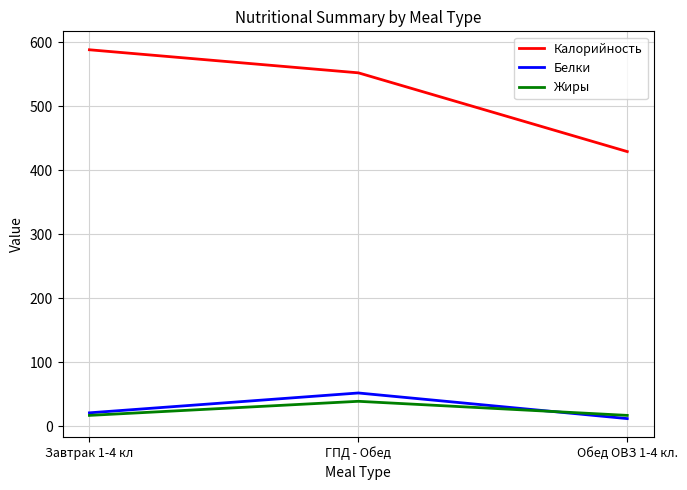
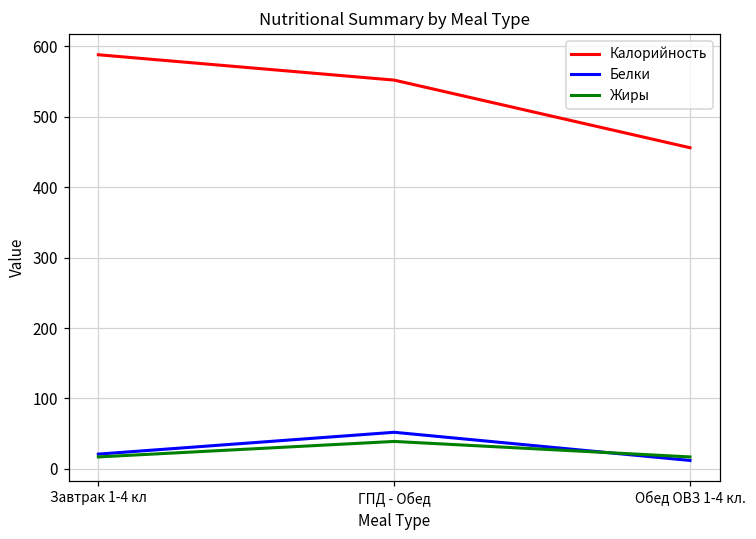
Калорийность, Обед ОВЗ 1-4 кл.: 430 -> 460
